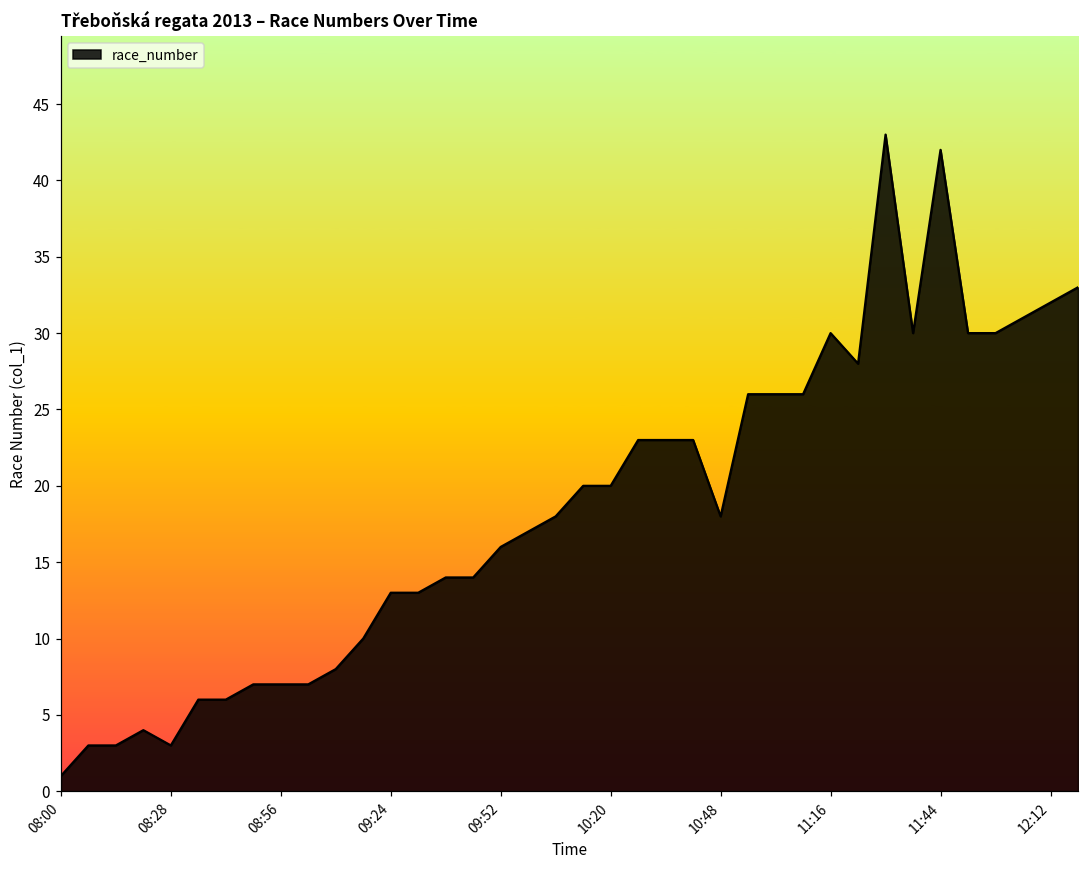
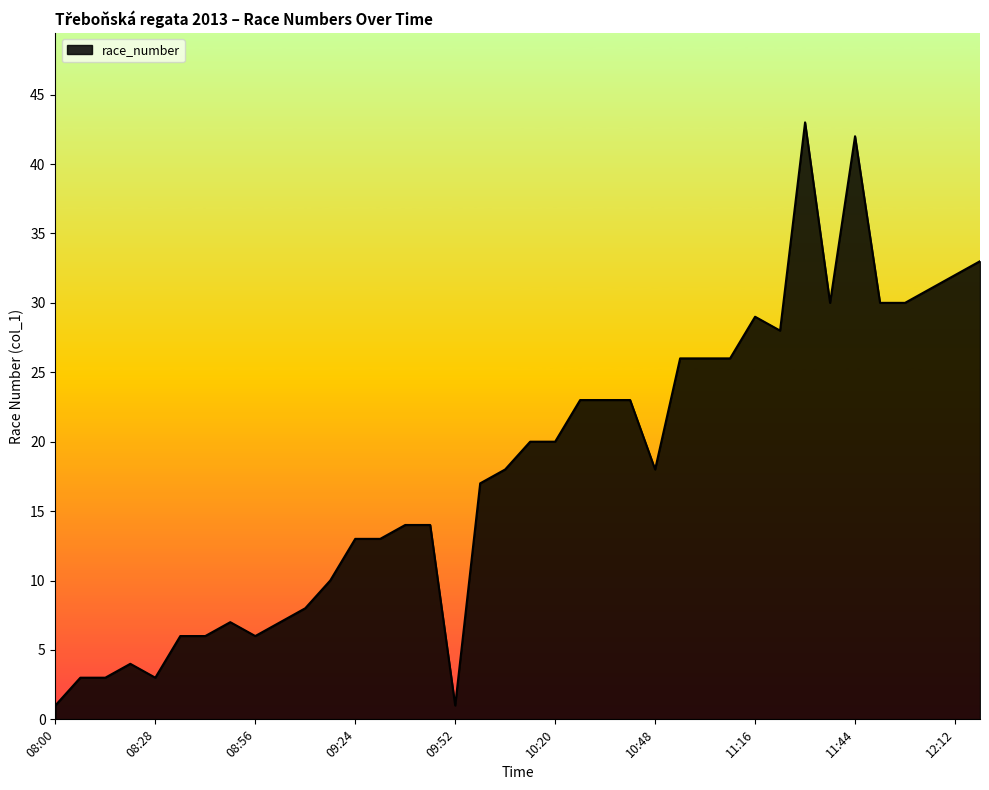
08:56: 7 -> 6
09:52: 16 -> 1
11:16: 30 -> 29
